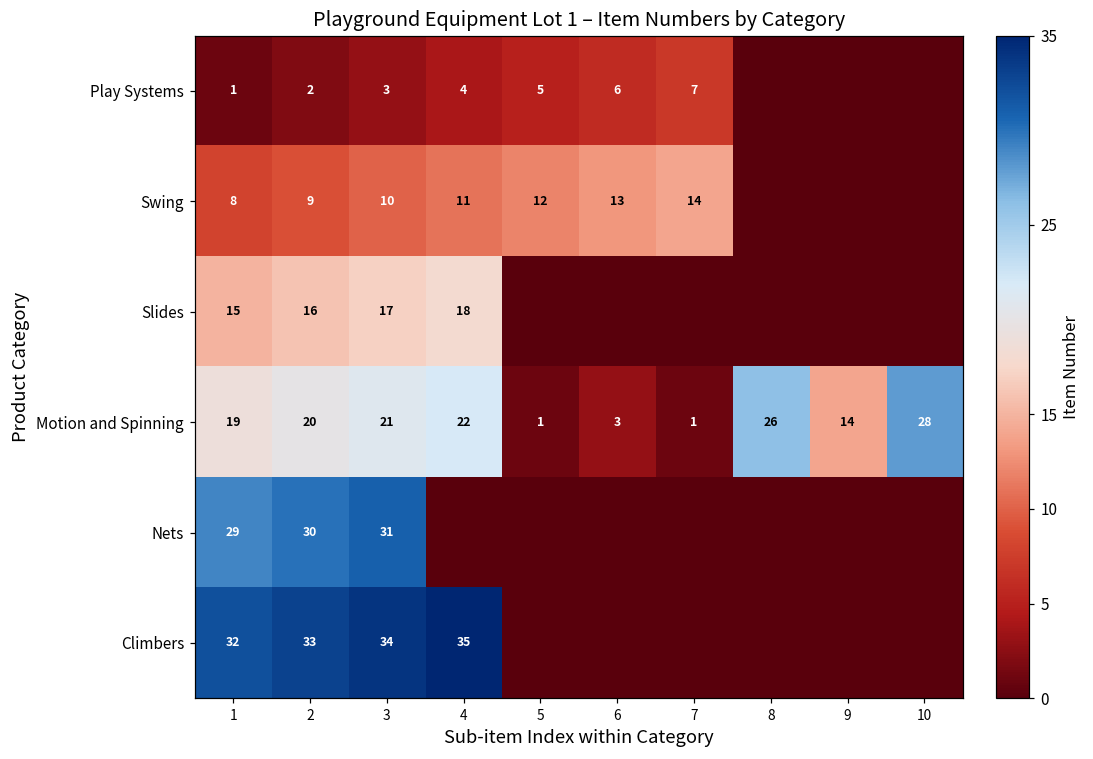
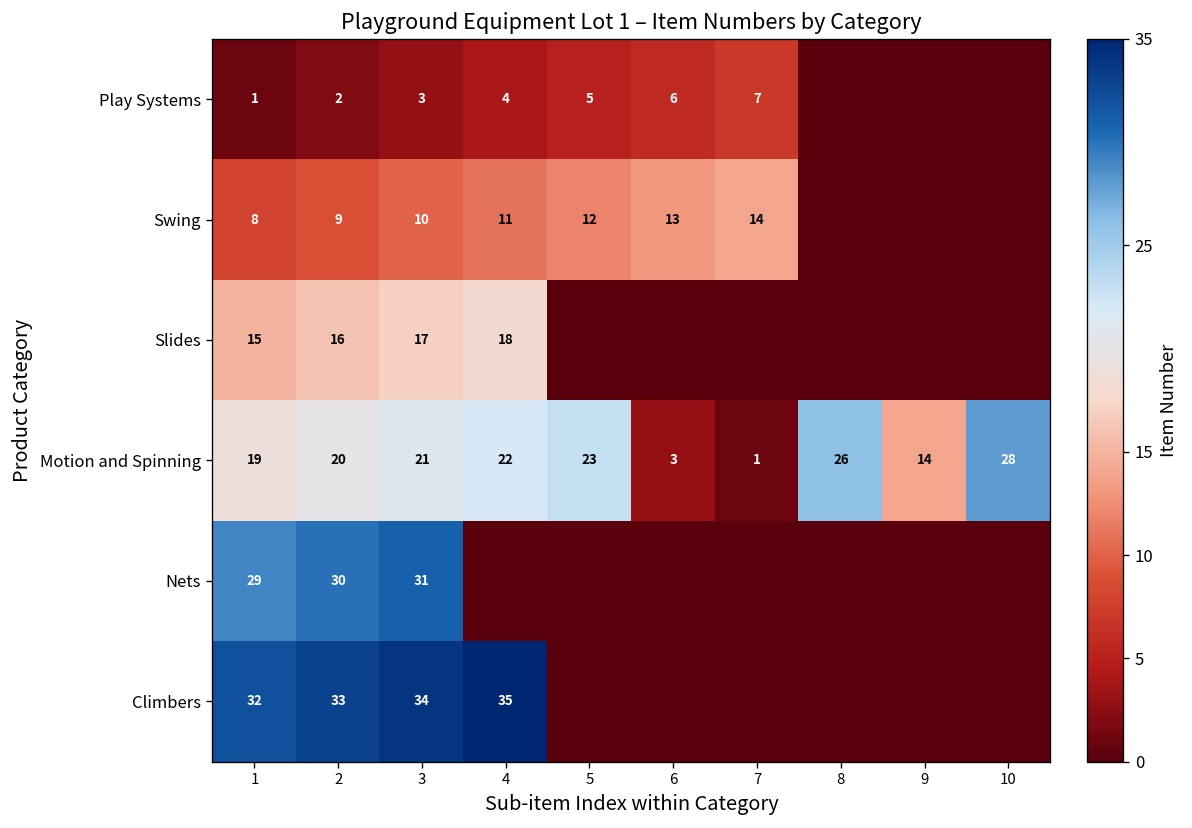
Motion and Spinning, 5: 1 -> 23
